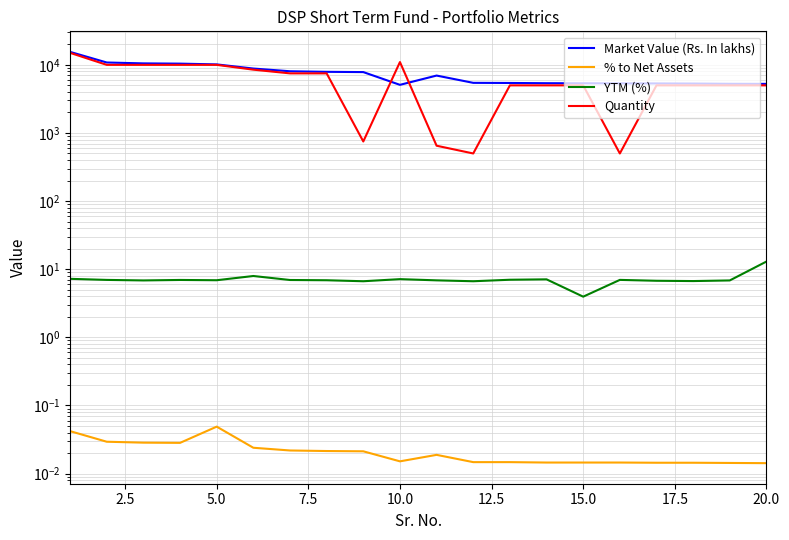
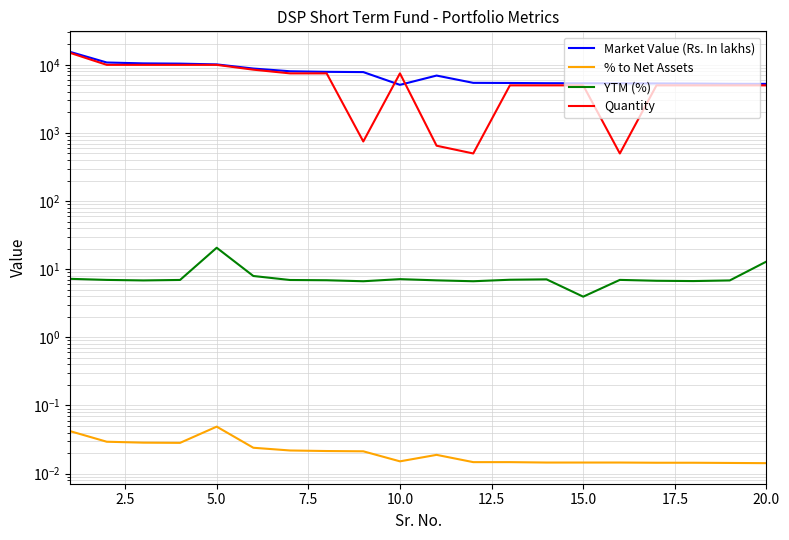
YTM (%), 5.0: 7 -> 21
Quantity, 10.0: 11000 -> 8000
